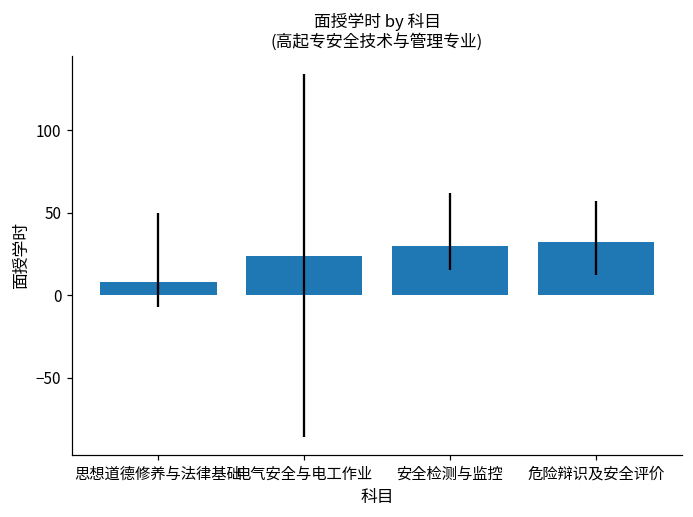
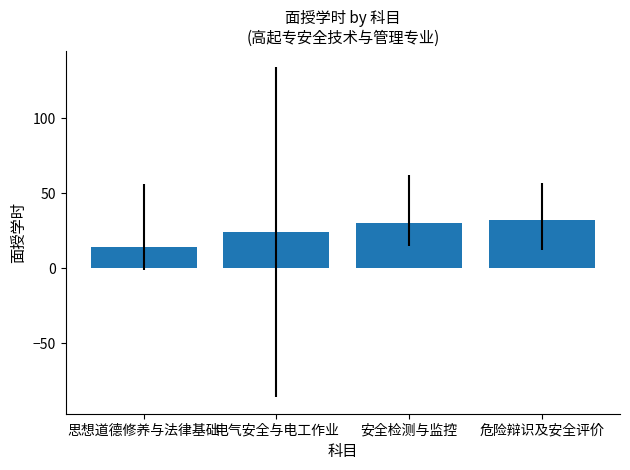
思想道德修养与法律基础: 8 -> 14
